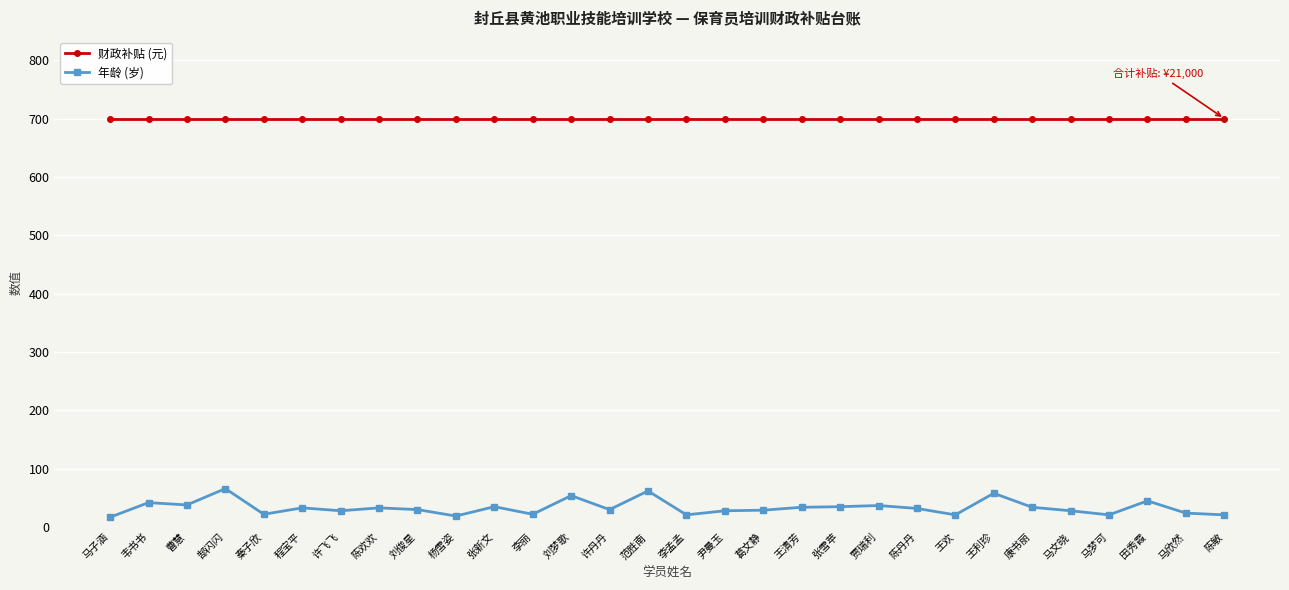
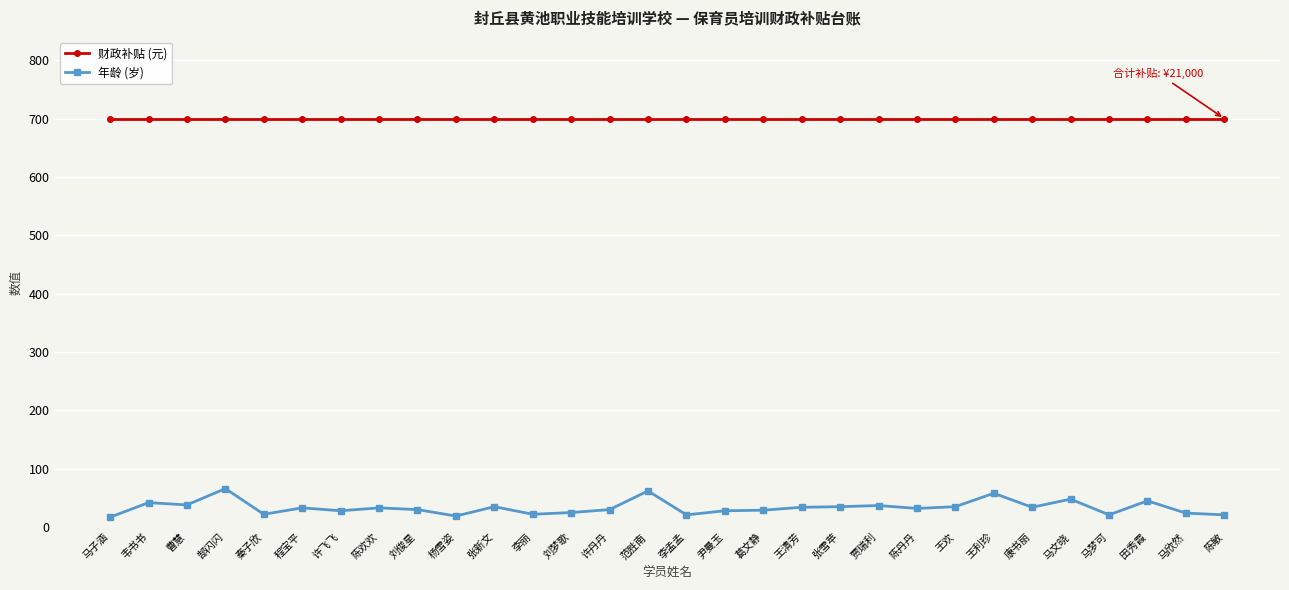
年龄 (岁), 刘梦歌: 50 -> 30
年龄 (岁), 王欢: 20 -> 40
年龄 (岁), 马文晓: 30 -> 50
